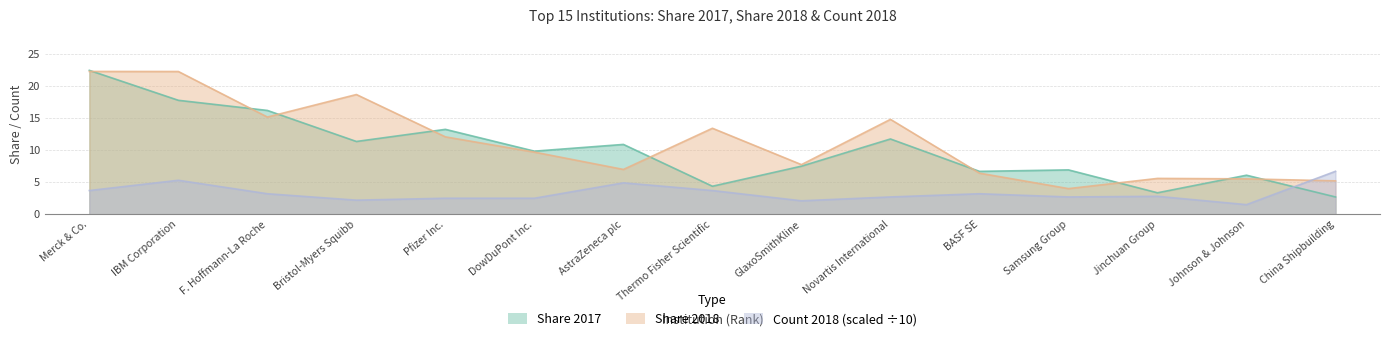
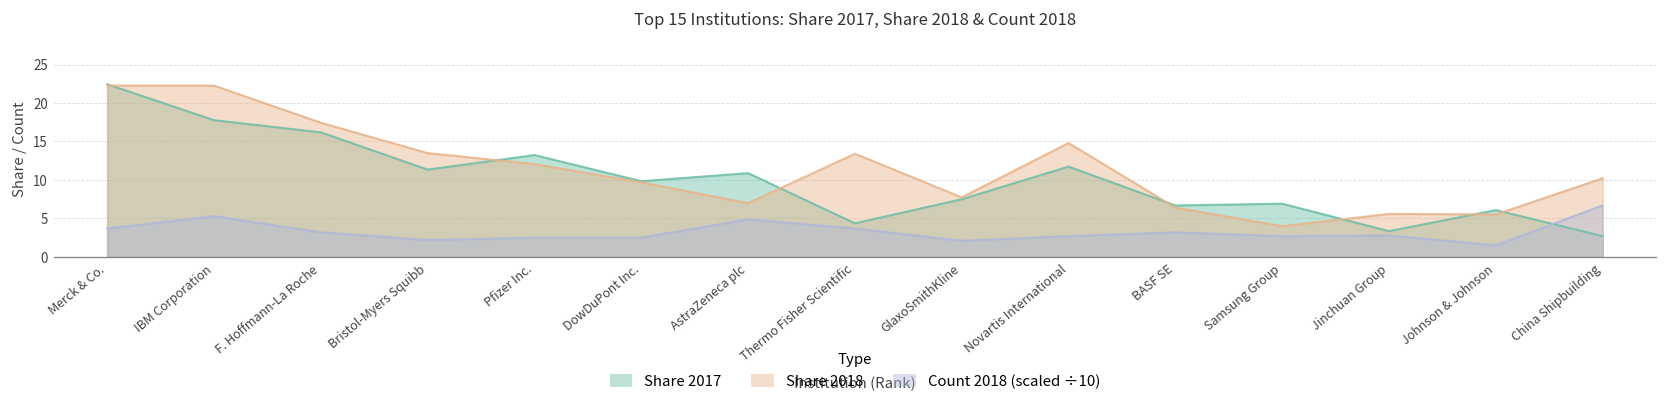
Share 2018, F. Hoffmann-La Roche: 15 -> 17
Share 2018, Bristol-Myers Squibb: 19 -> 13
Share 2018, China Shipbuilding: 5 -> 10
